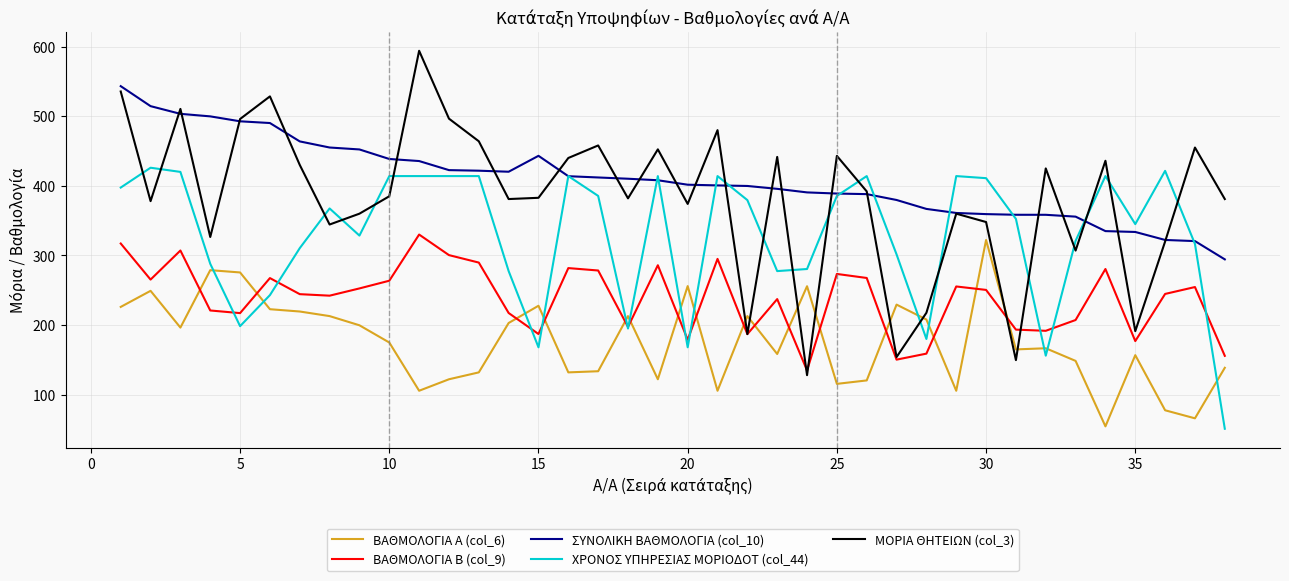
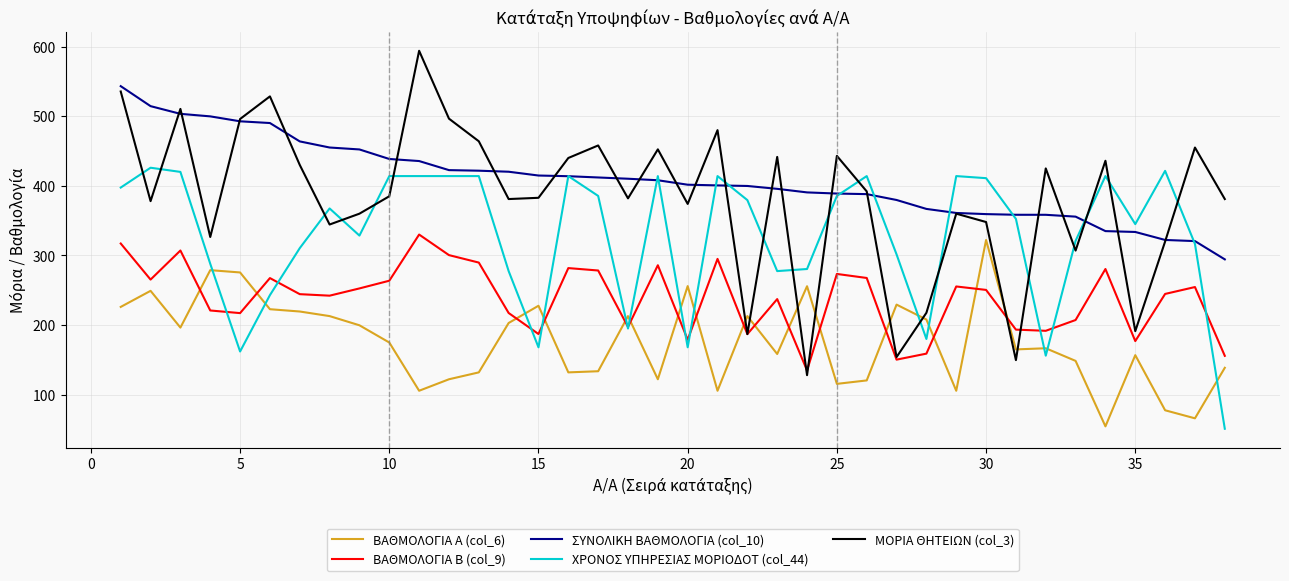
ΧΡΟΝΟΣ ΥΠΗΡΕΣΙΑΣ ΜΟΡΙΟΔΟΤ (col_44), 5: 200 -> 160
ΣΥΝΟΛΙΚΗ ΒΑΘΜΟΛΟΓΙΑ (col_10), 15: 440 -> 410
